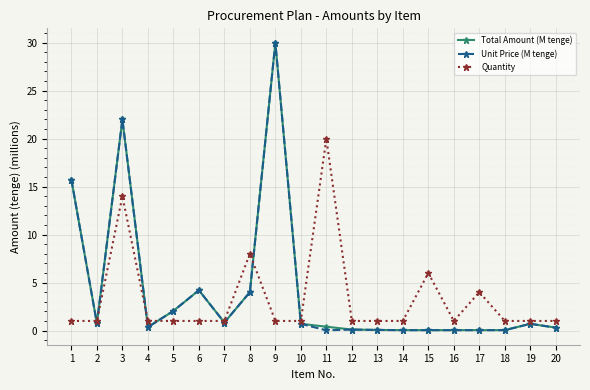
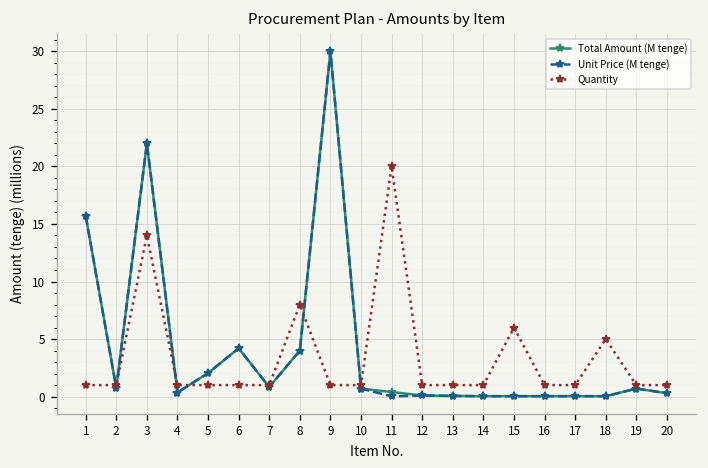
Quantity, 17: 4 -> 1
Quantity, 18: 1 -> 5
